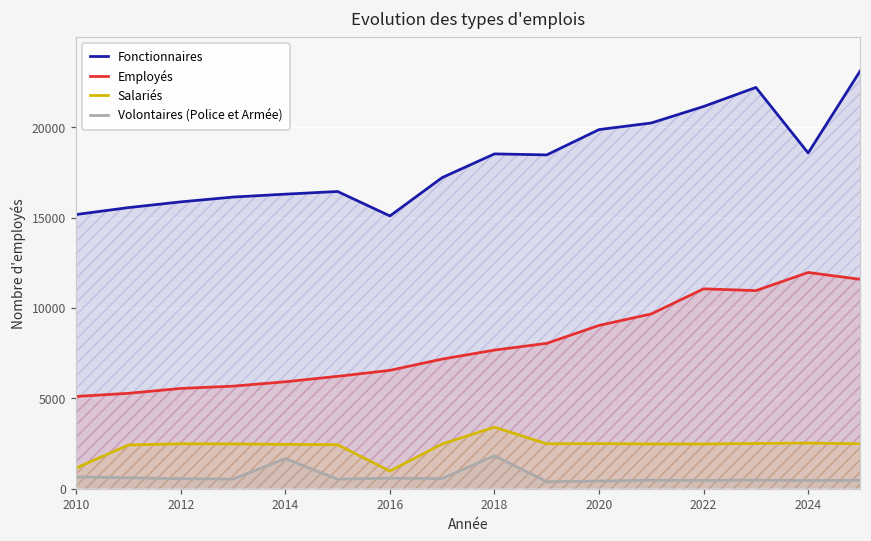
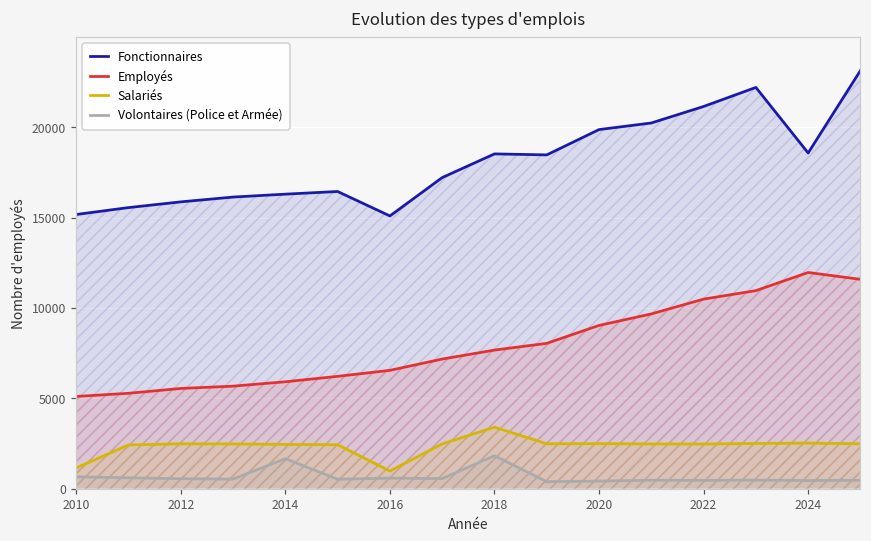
Employés, 2022: 11100 -> 10500
